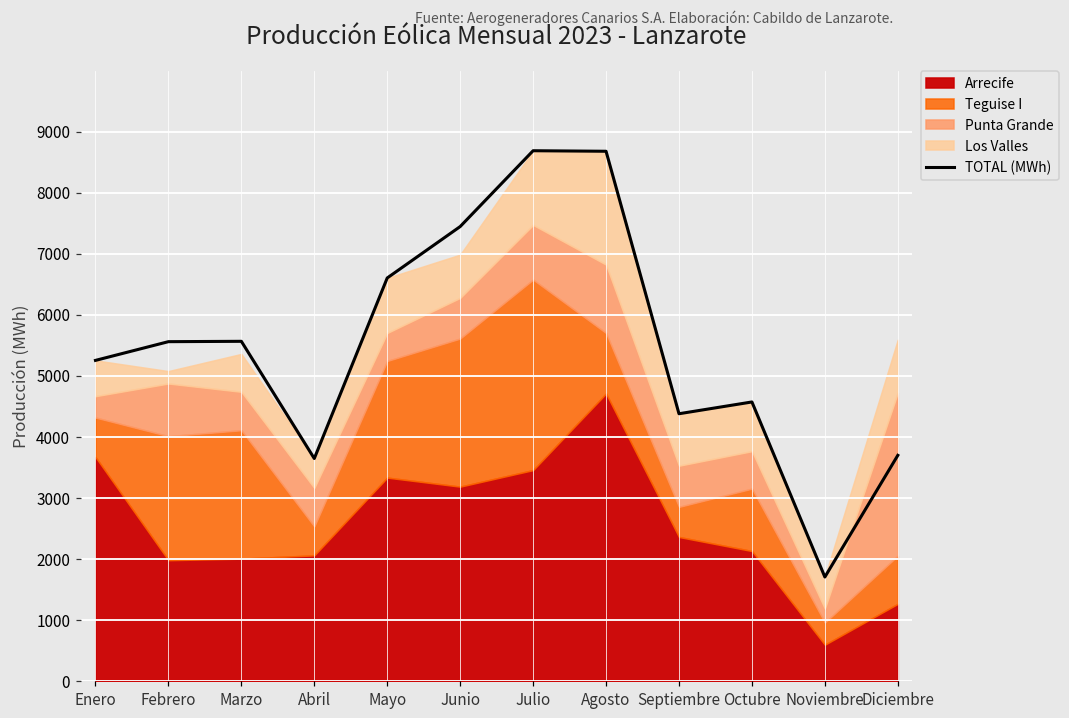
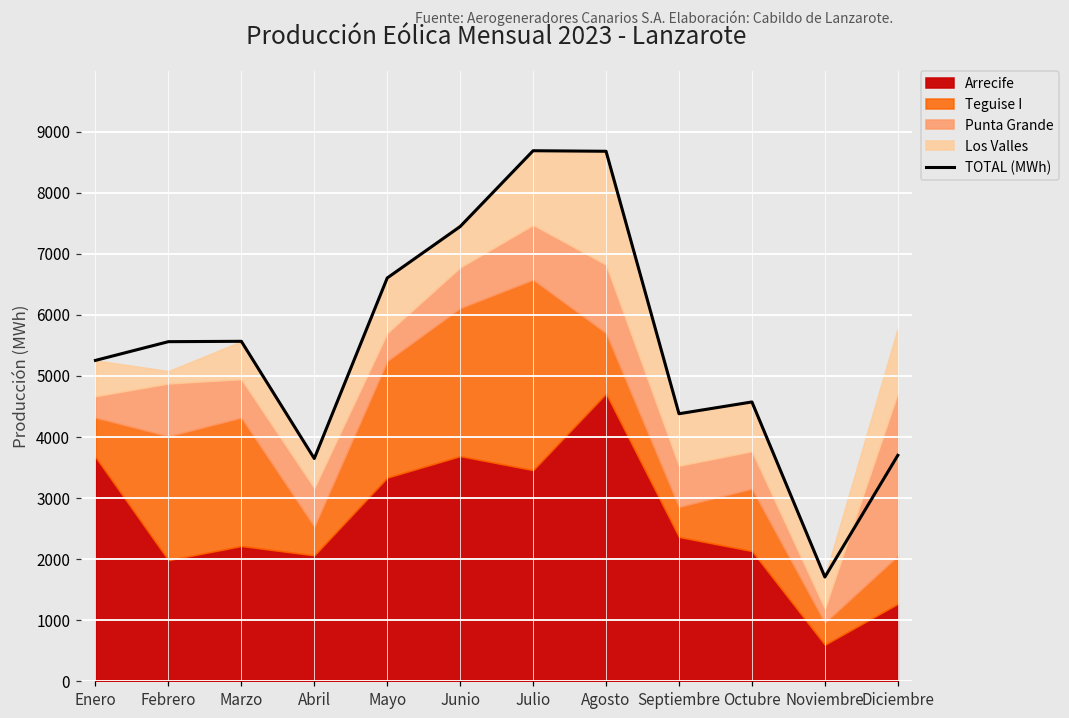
Arrecife, Marzo: 2000 -> 2200
Arrecife, Junio: 3200 -> 3700
Los Valles, Diciembre: 900 -> 1100
